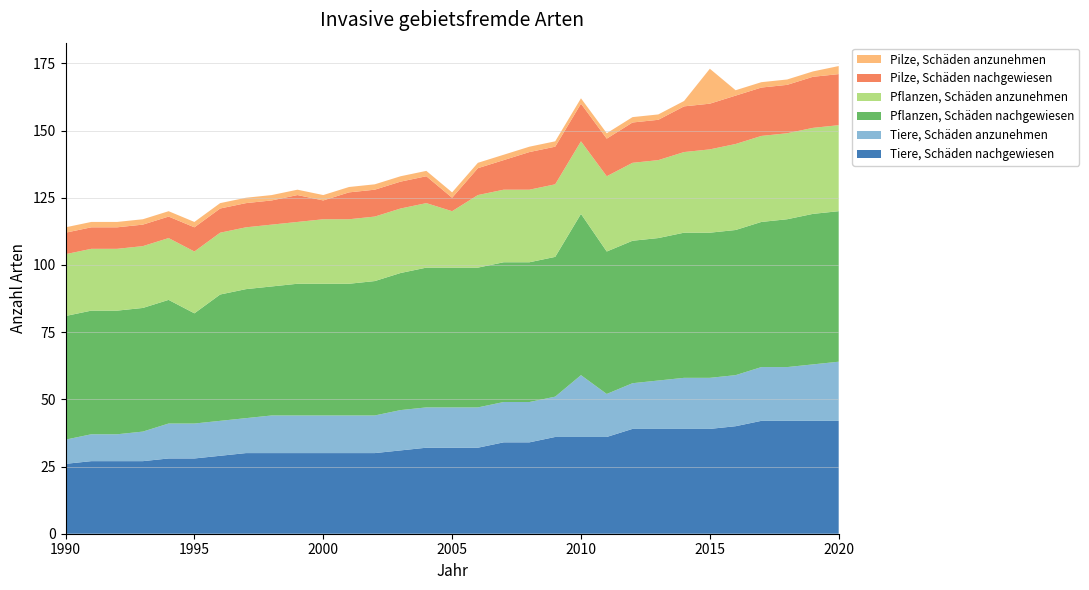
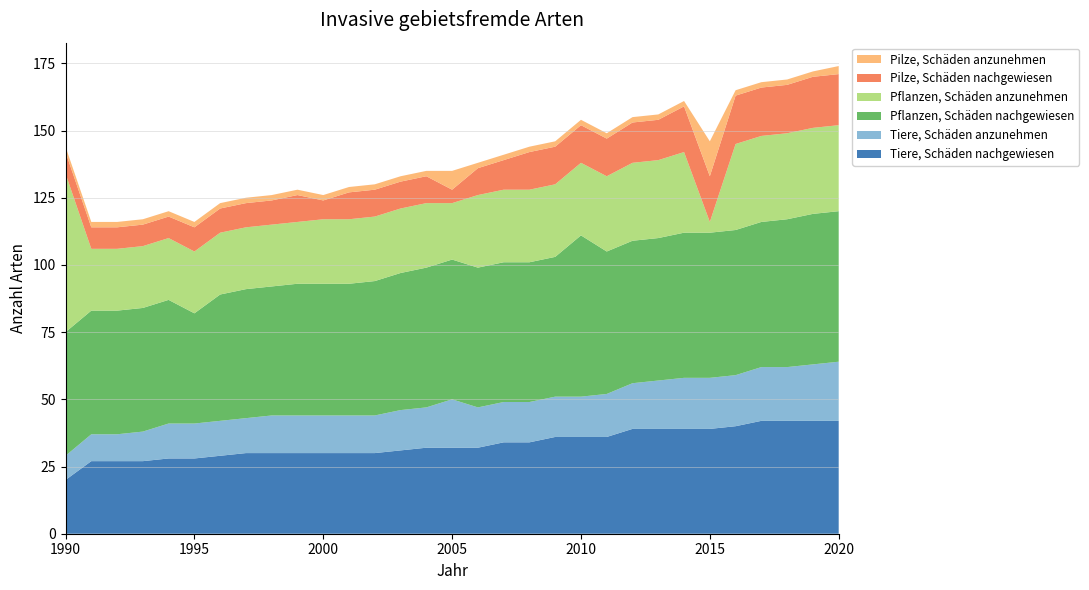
Tiere, Schäden nachgewiesen, 1990: 26 -> 20
Pflanzen, Schäden anzunehmen, 1990: 23 -> 59
Tiere, Schäden anzunehmen, 2005: 15 -> 18
Pilze, Schäden anzunehmen, 2005: 2 -> 7
Tiere, Schäden anzunehmen, 2010: 23 -> 15
Pflanzen, Schäden anzunehmen, 2015: 31 -> 4
